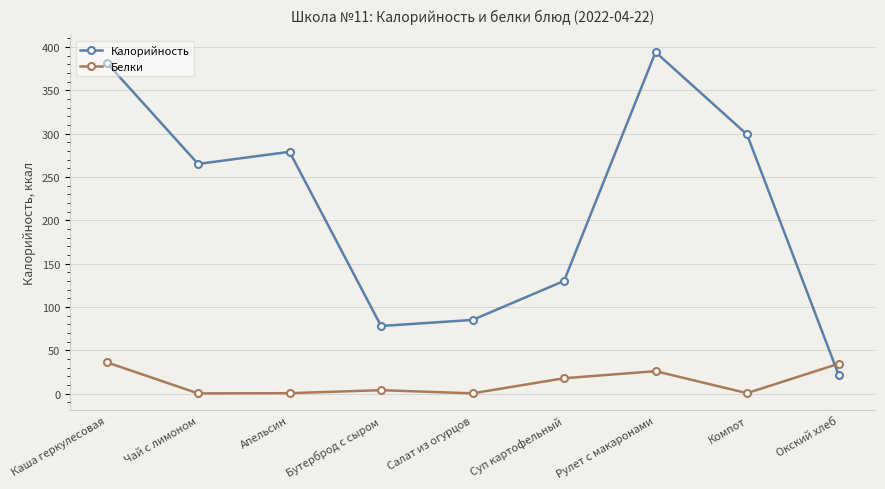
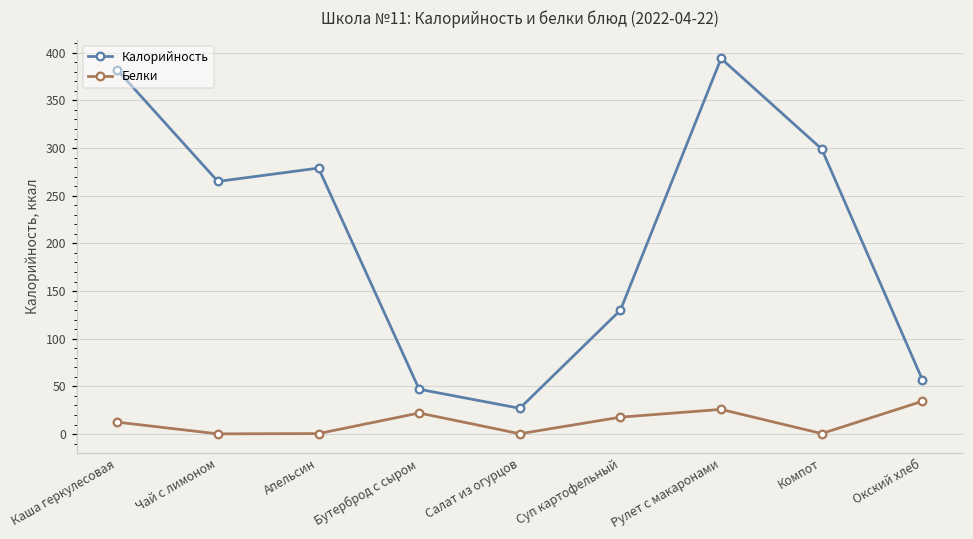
Белки, Каша геркулесовая: 40 -> 10
Калорийность, Бутерброд с сыром: 80 -> 50
Белки, Бутерброд с сыром: 0 -> 20
Калорийность, Салат из огурцов: 90 -> 30
Калорийность, Окский хлеб: 20 -> 60
